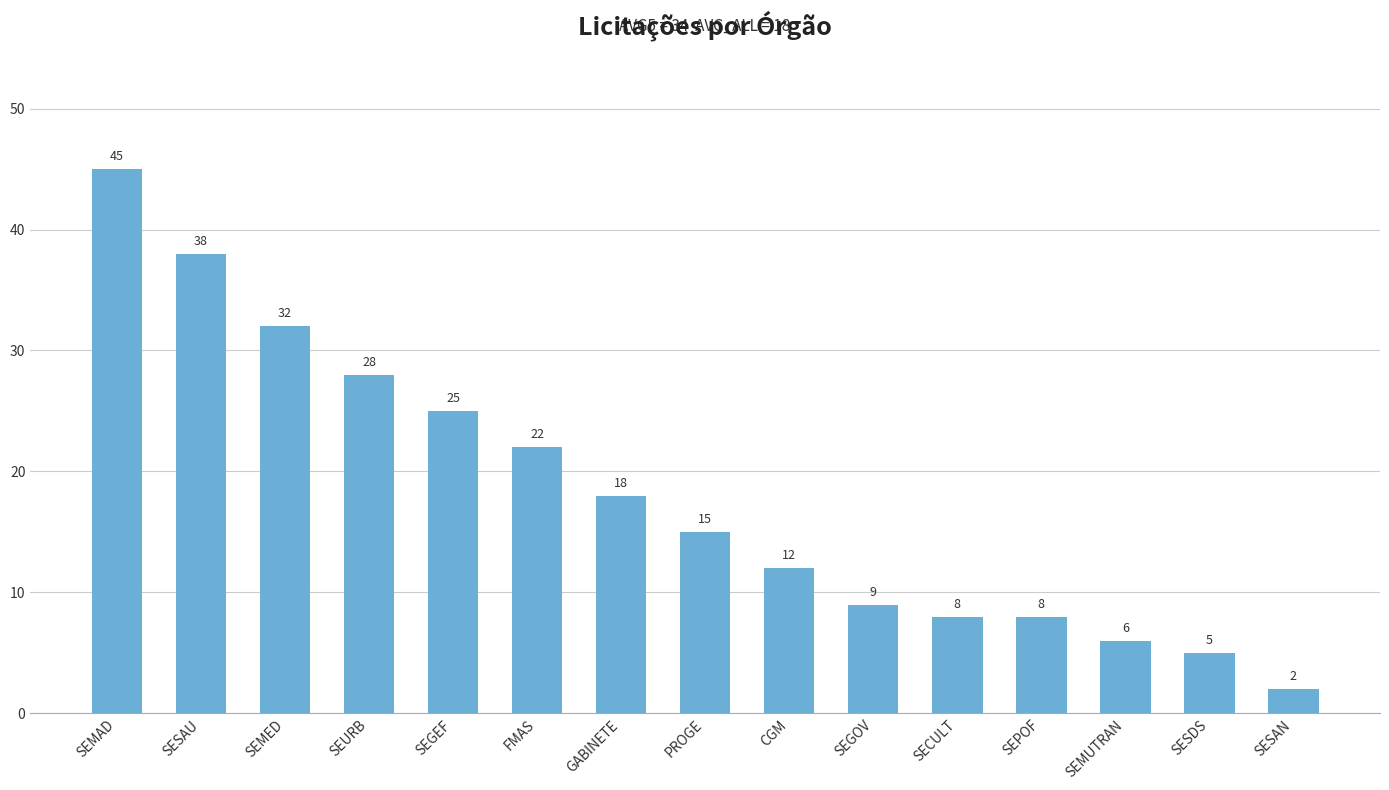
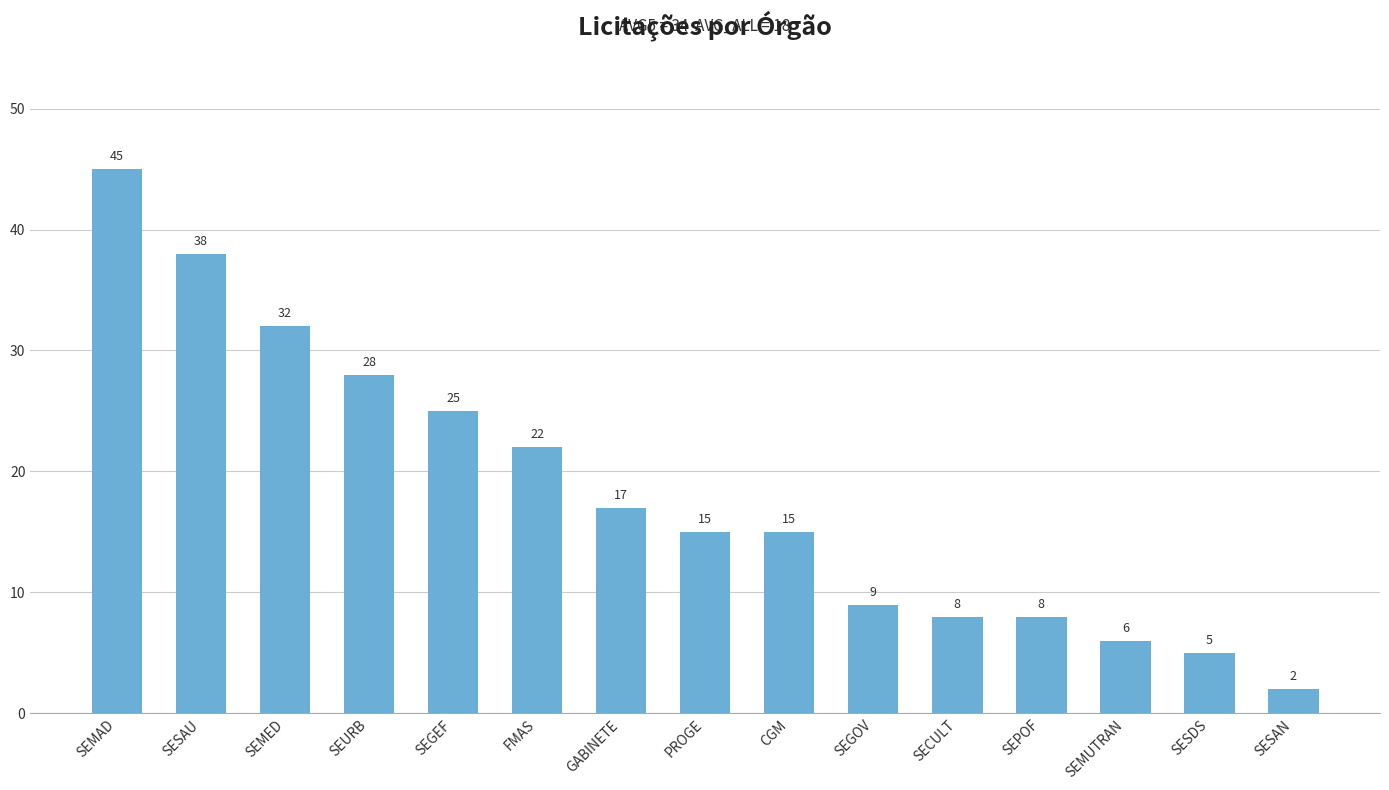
GABINETE: 18 -> 17
CGM: 12 -> 15
